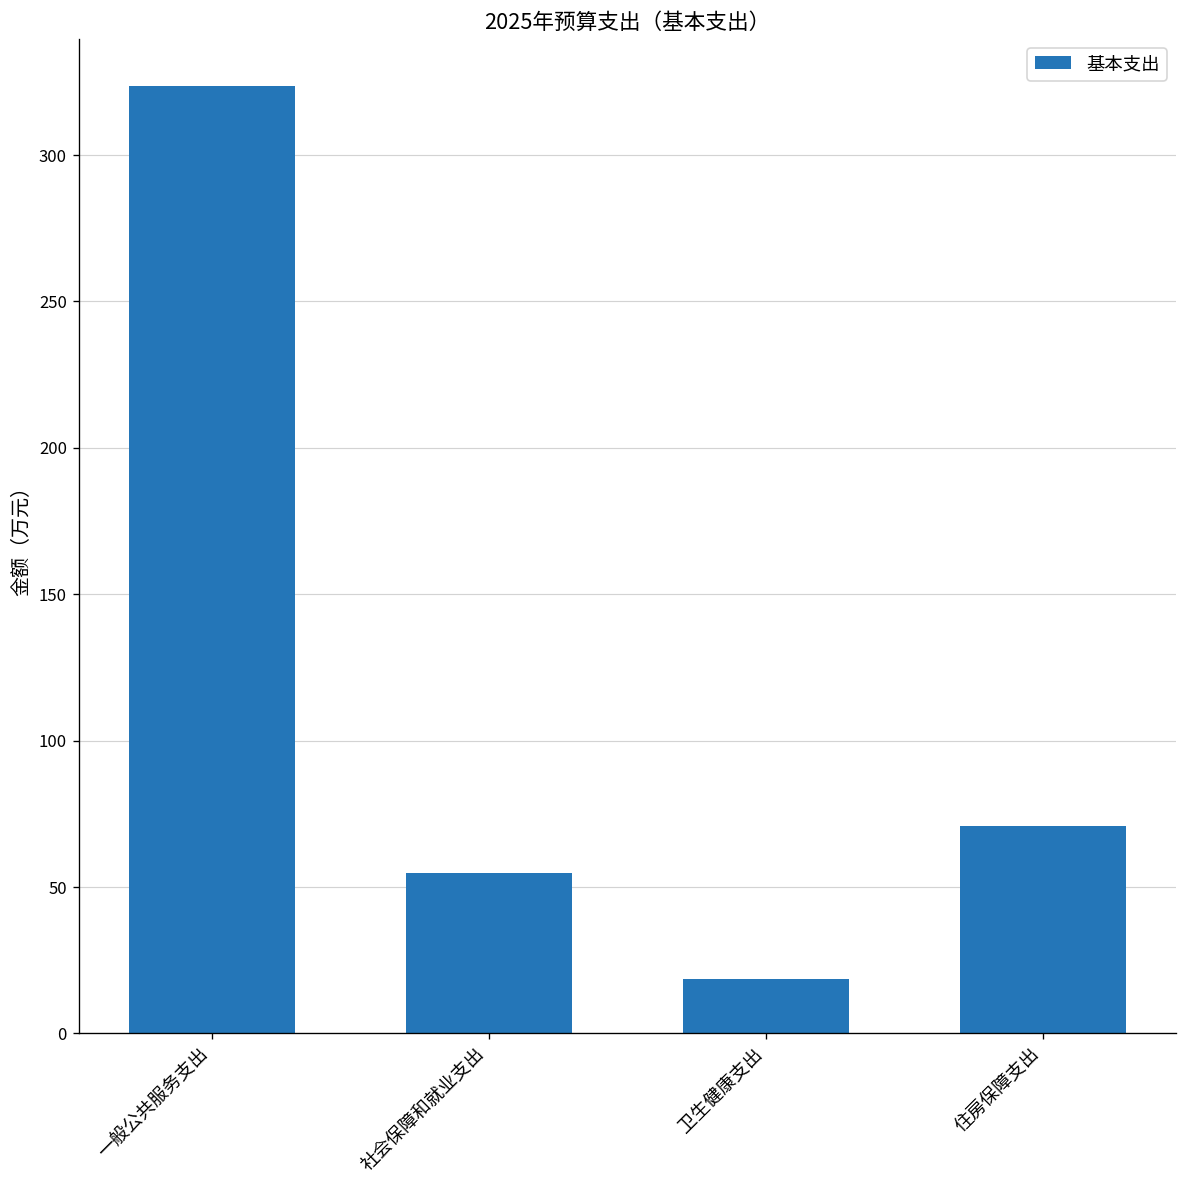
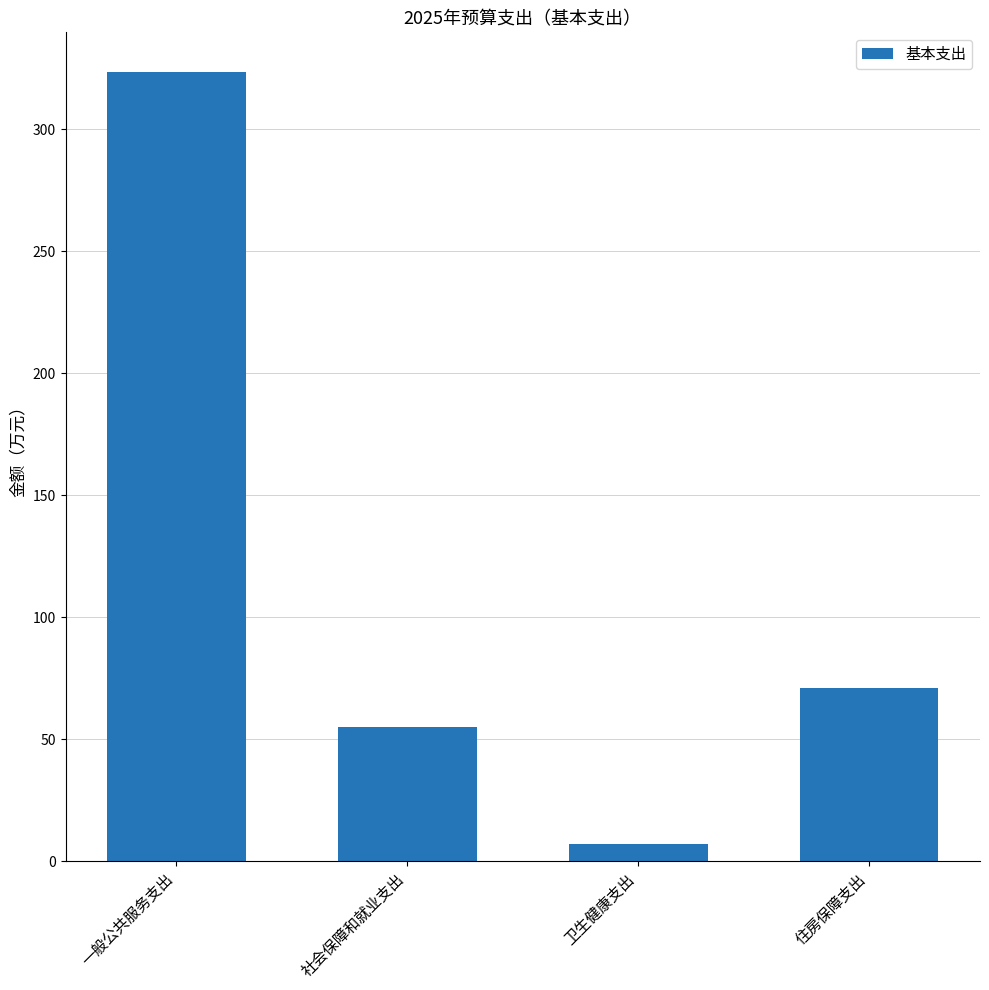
卫生健康支出: 19 -> 7
